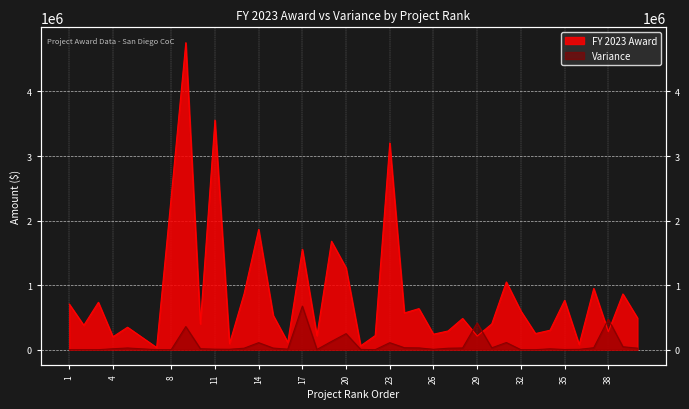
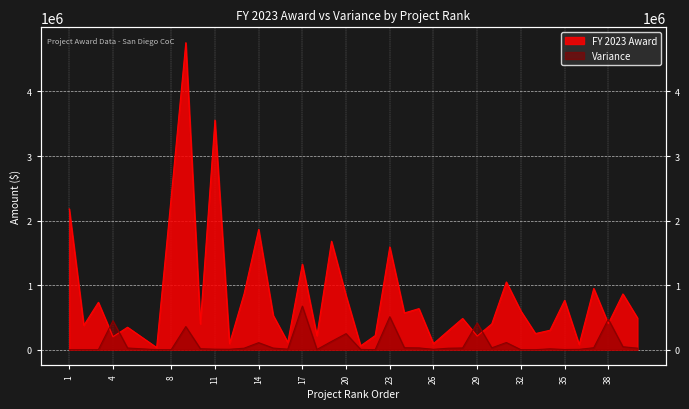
FY 2023 Award, 1: 700000 -> 2200000
Variance, 4: 0 -> 400000
FY 2023 Award, 17: 1600000 -> 1300000
FY 2023 Award, 20: 1300000 -> 800000
FY 2023 Award, 23: 3200000 -> 1600000
Variance, 23: 100000 -> 500000
FY 2023 Award, 26: 200000 -> 100000
FY 2023 Award, 38: 300000 -> 400000
